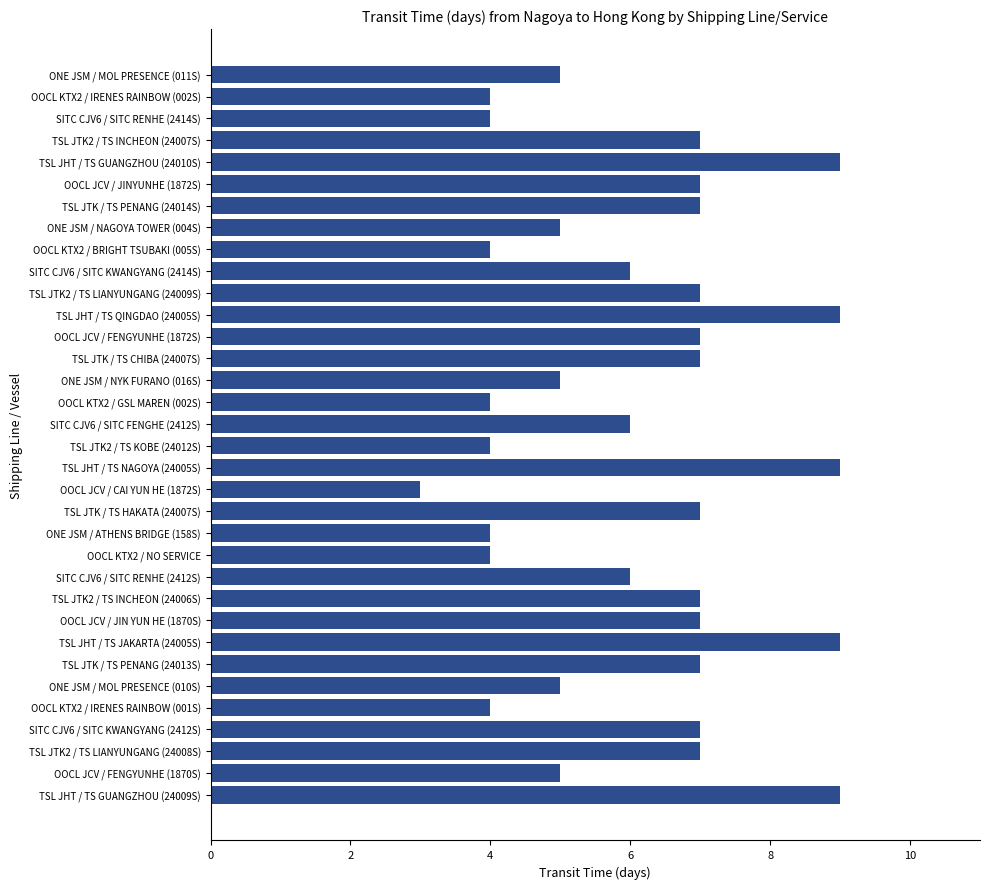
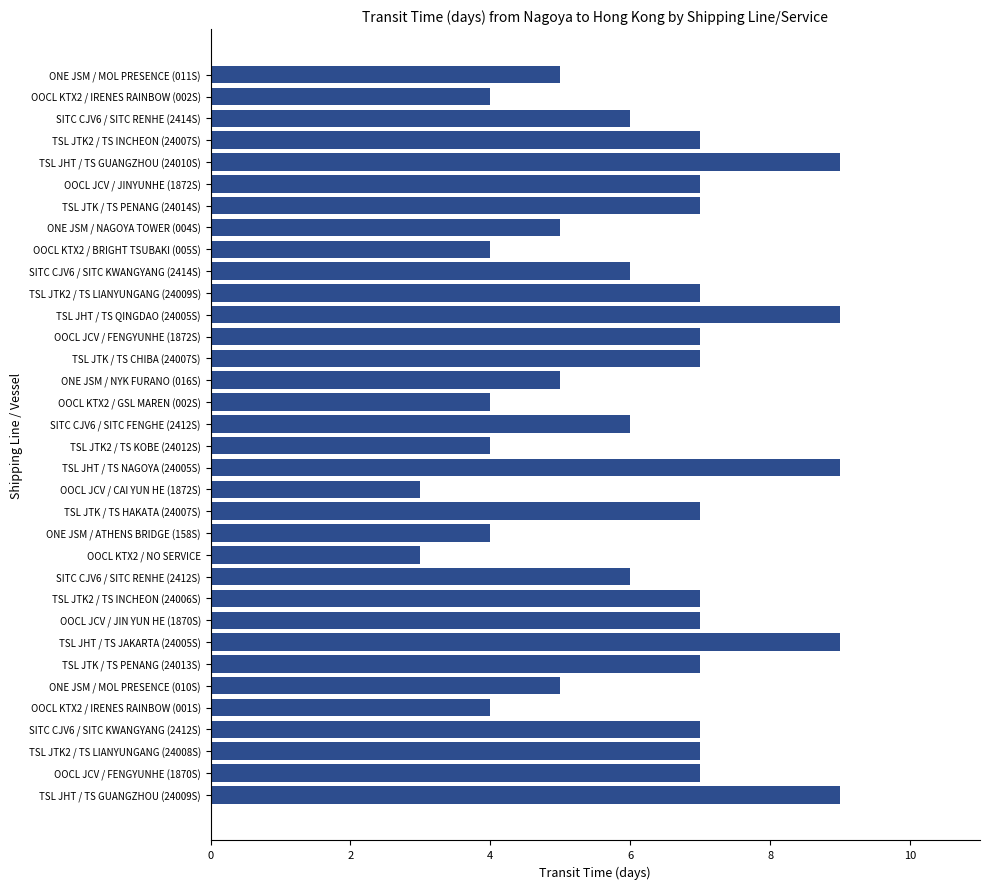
SITC CJV6 / SITC RENHE (2414S): 4 -> 6
OOCL KTX2 / NO SERVICE: 4 -> 3
OOCL JCV / FENGYUNHE (1870S): 5 -> 7
